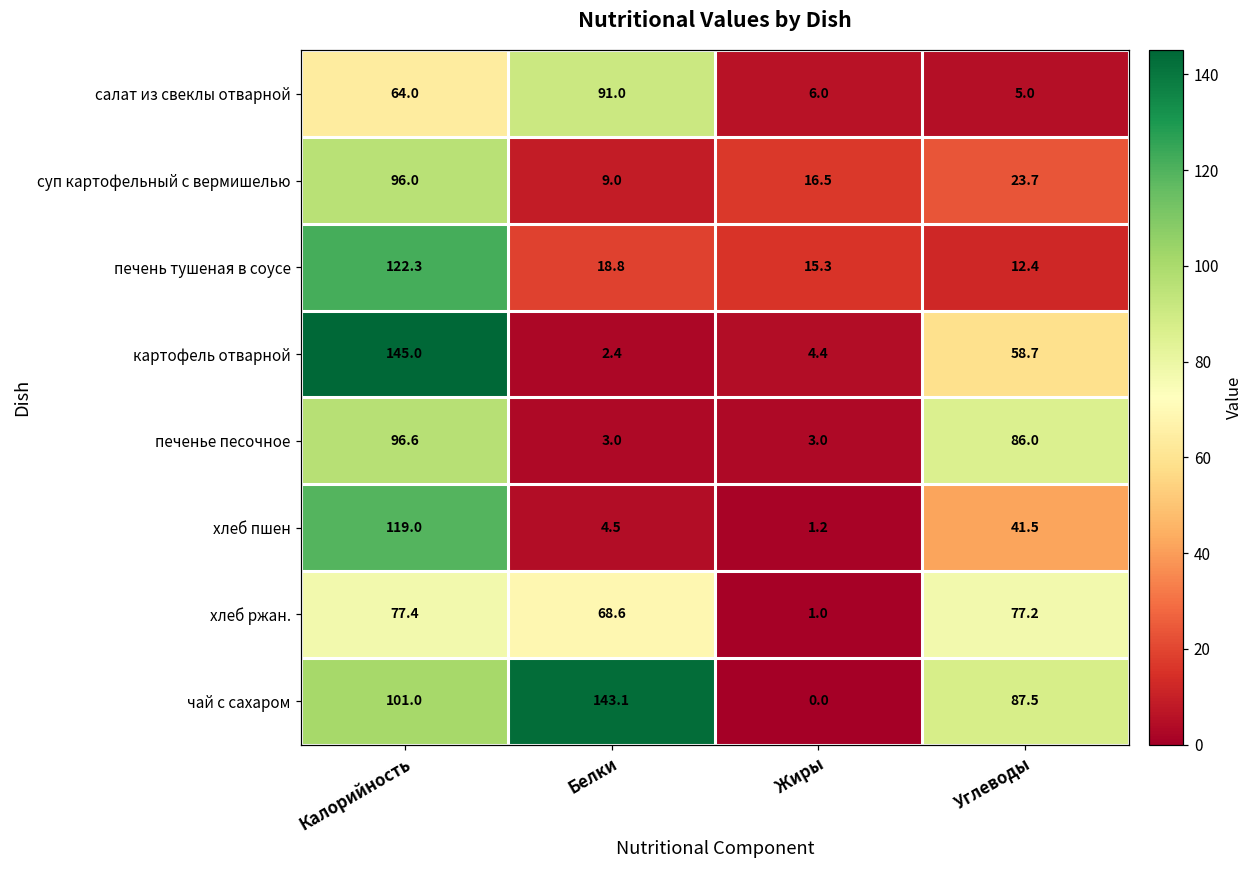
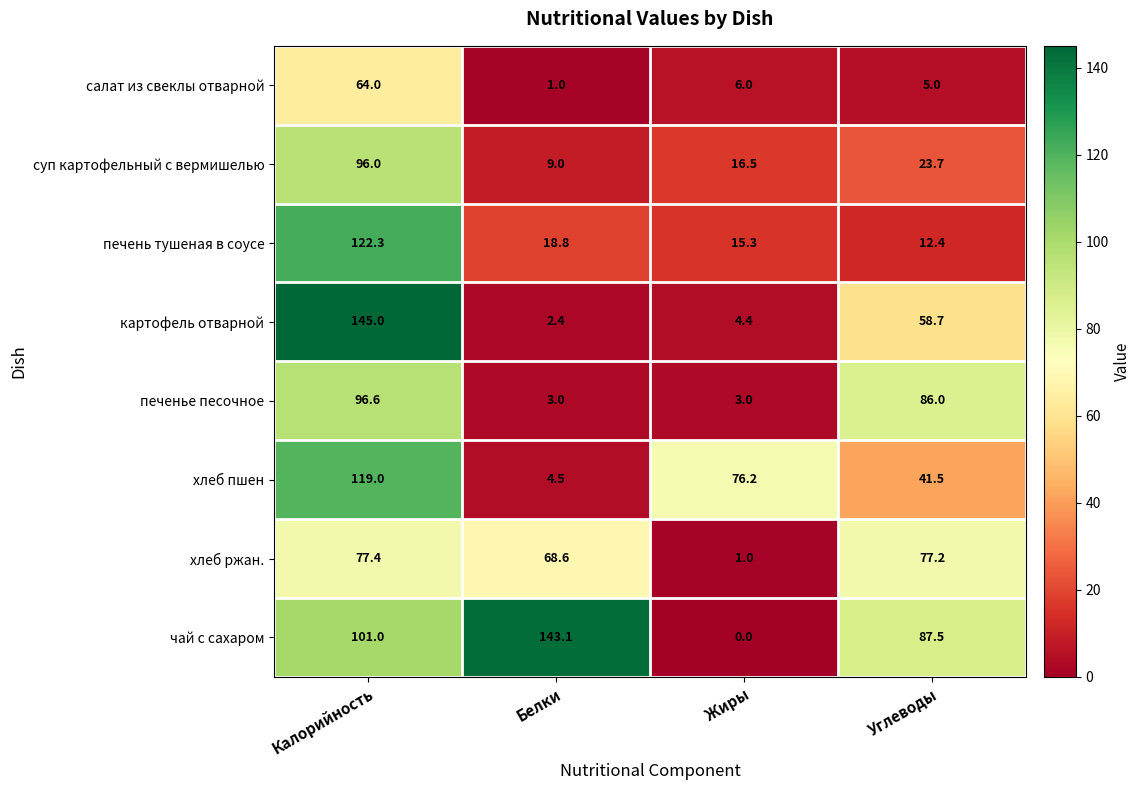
салат из свеклы отварной, Белки: 91.0 -> 1.0
хлеб пшен, Жиры: 1.2 -> 76.2
